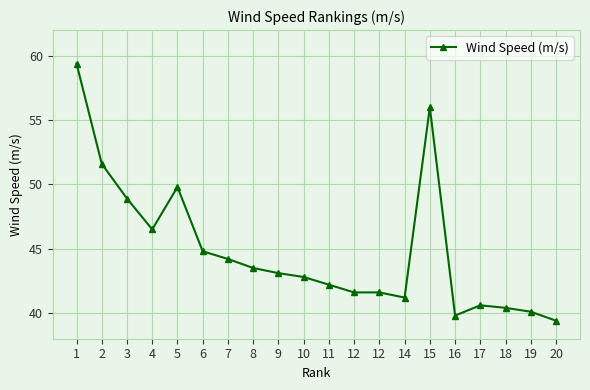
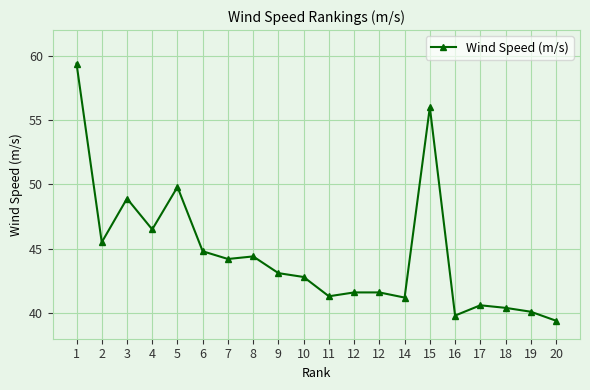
2: 51.6 -> 45.5
8: 43.5 -> 44.4
11: 42.2 -> 41.3
